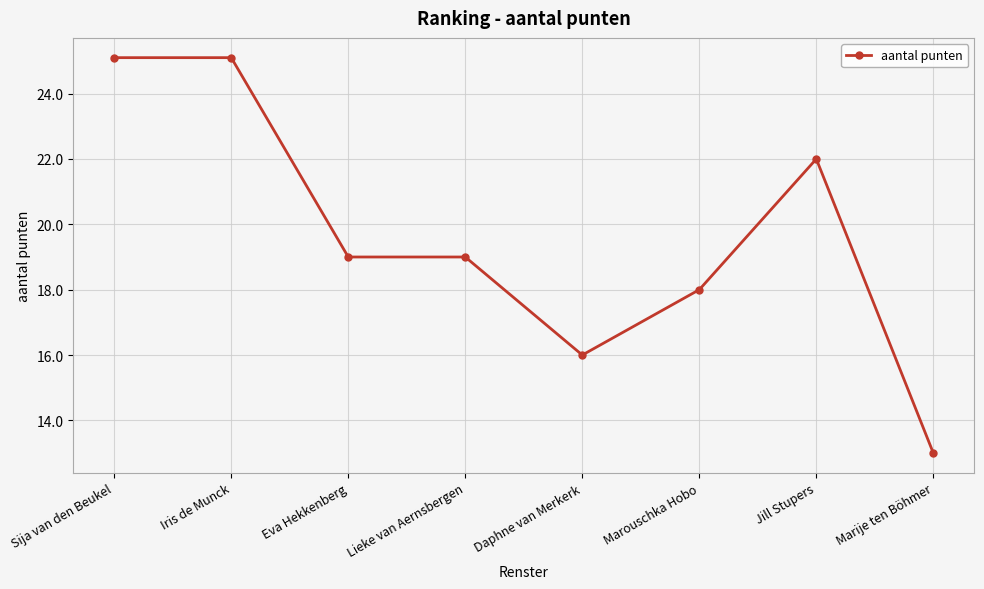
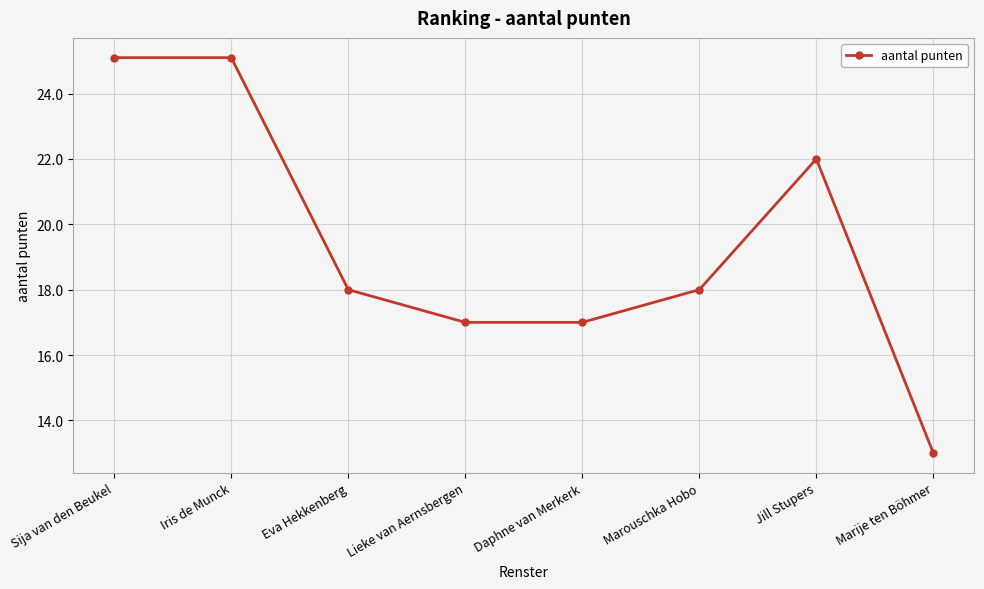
Eva Hekkenberg: 19 -> 18
Lieke van Aernsbergen: 19 -> 17
Daphne van Merkerk: 16 -> 17
